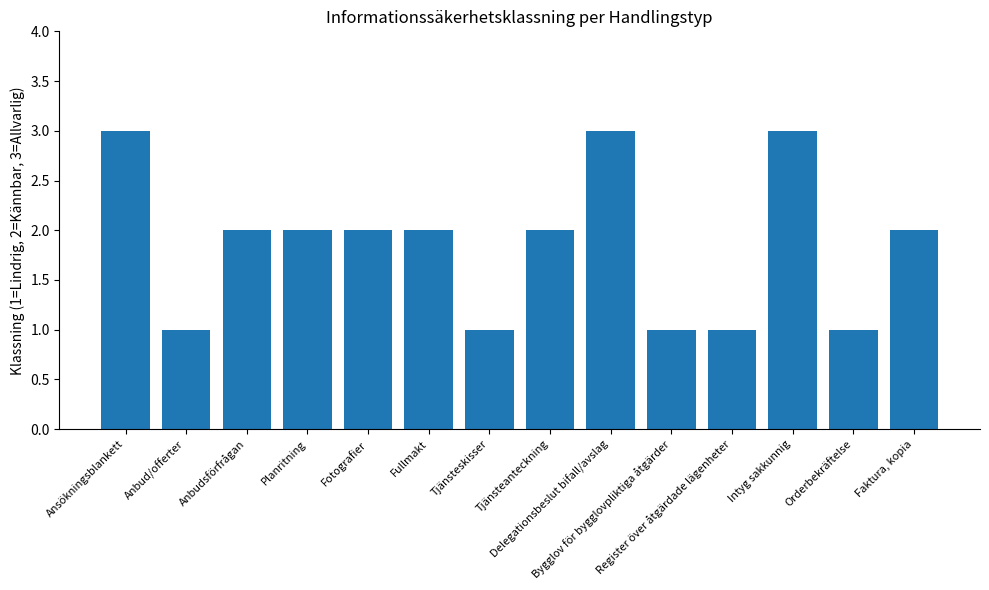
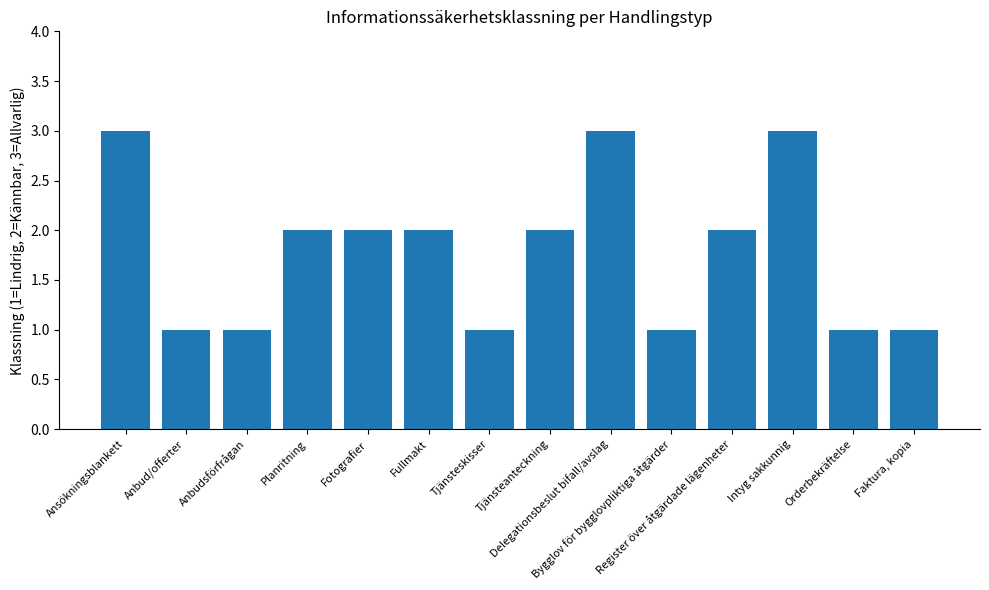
Anbudsförfrågan: 2 -> 1
Register över åtgärdade lägenheter: 1 -> 2
Faktura, kopia: 2 -> 1
